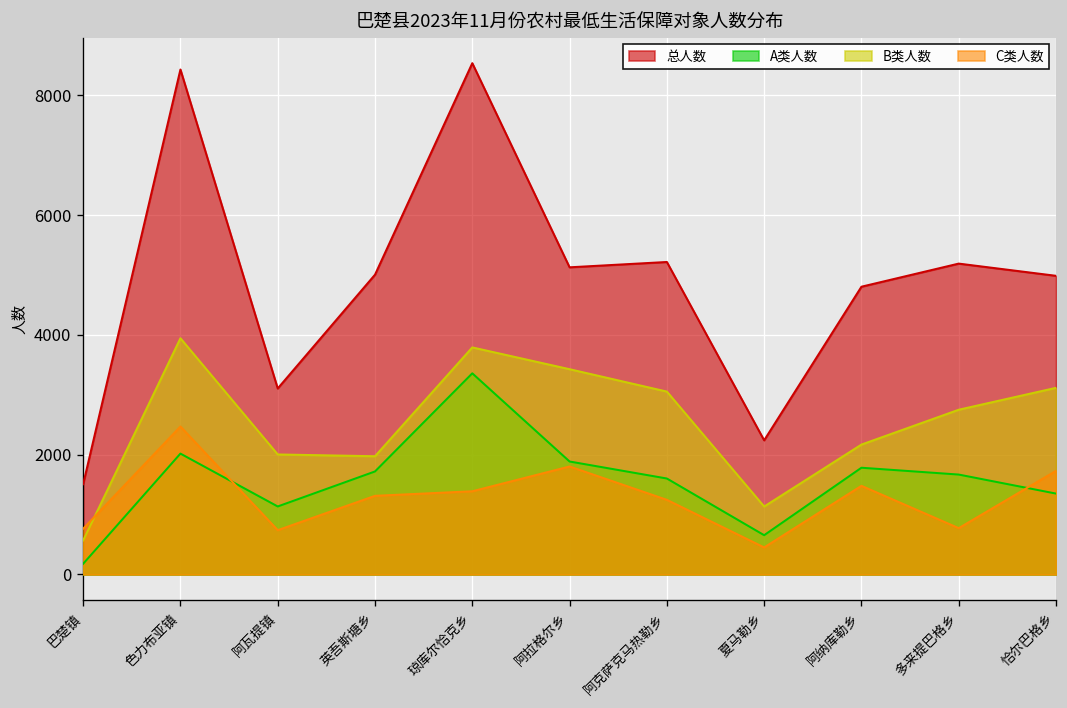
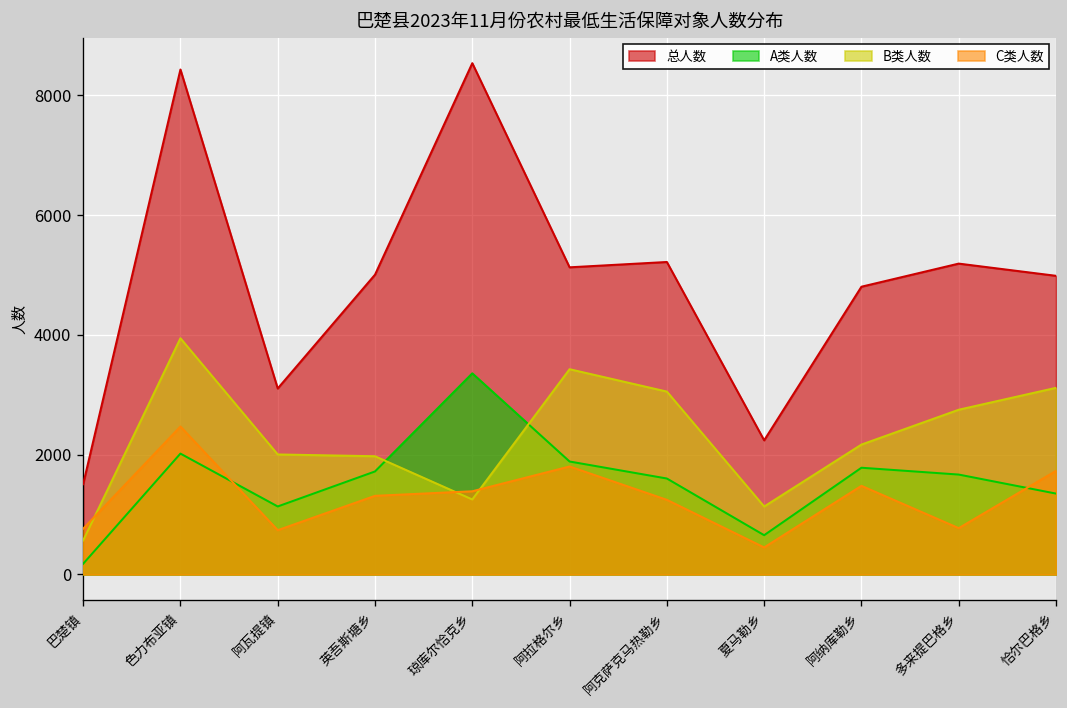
B类人数, 琼库尔恰克乡: 3800 -> 1300
